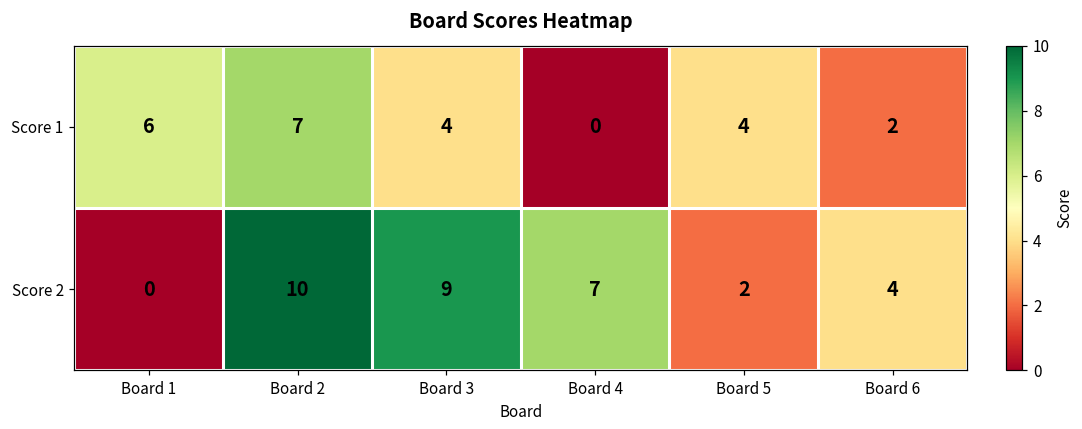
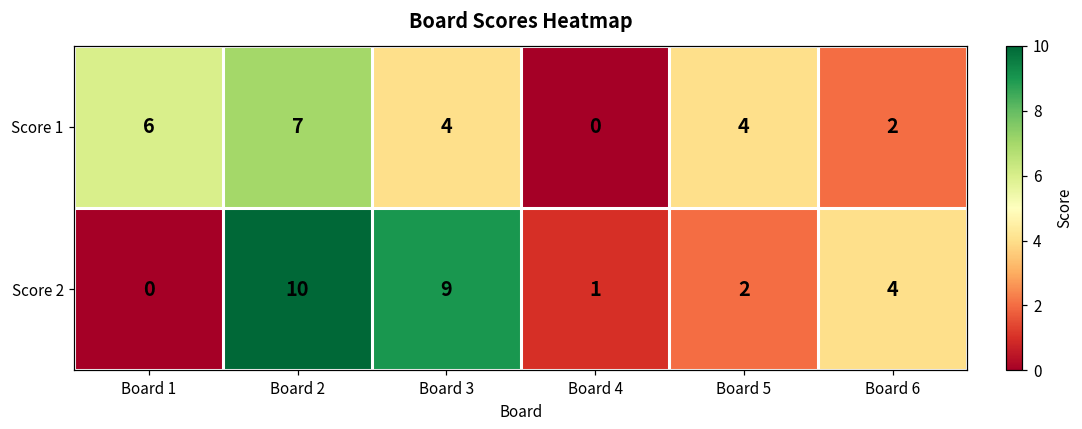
Score 2, Board 4: 7 -> 1
